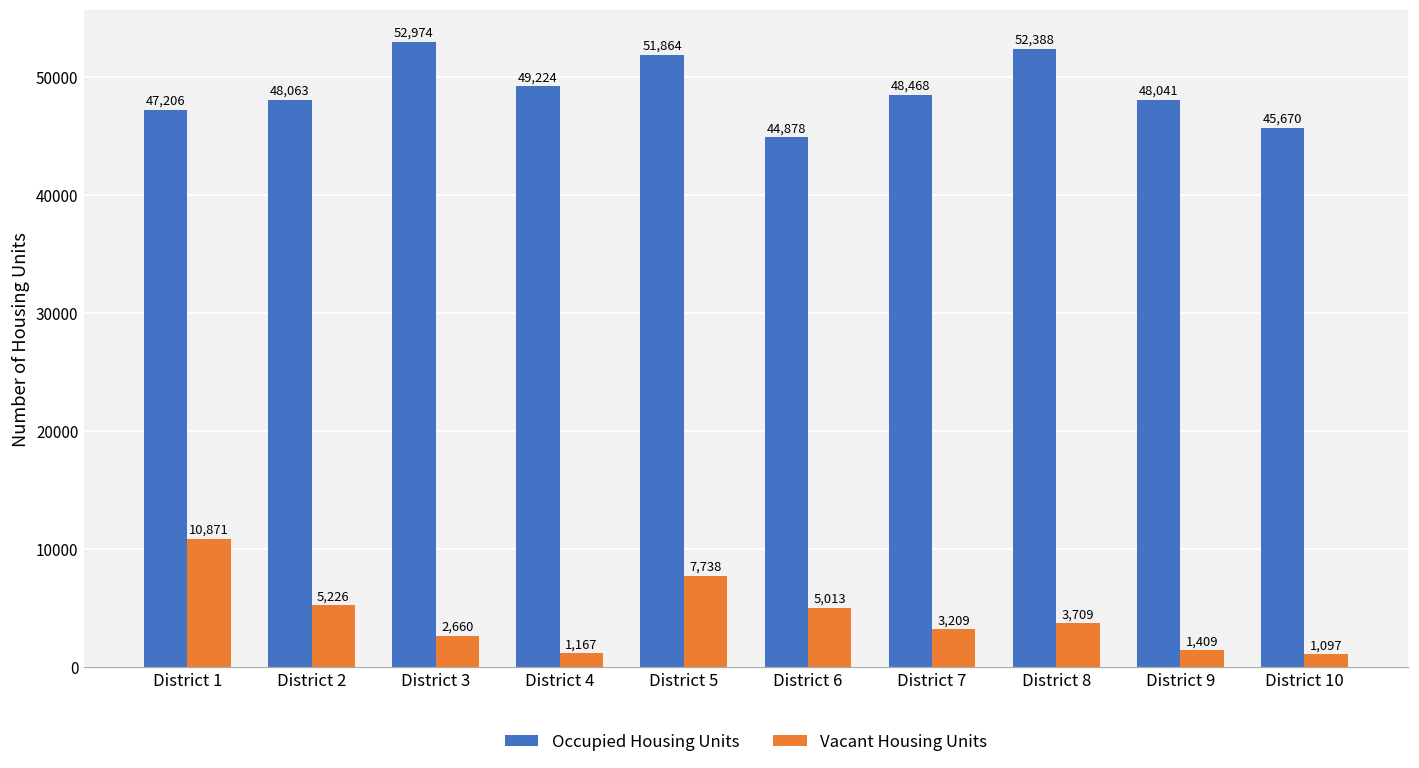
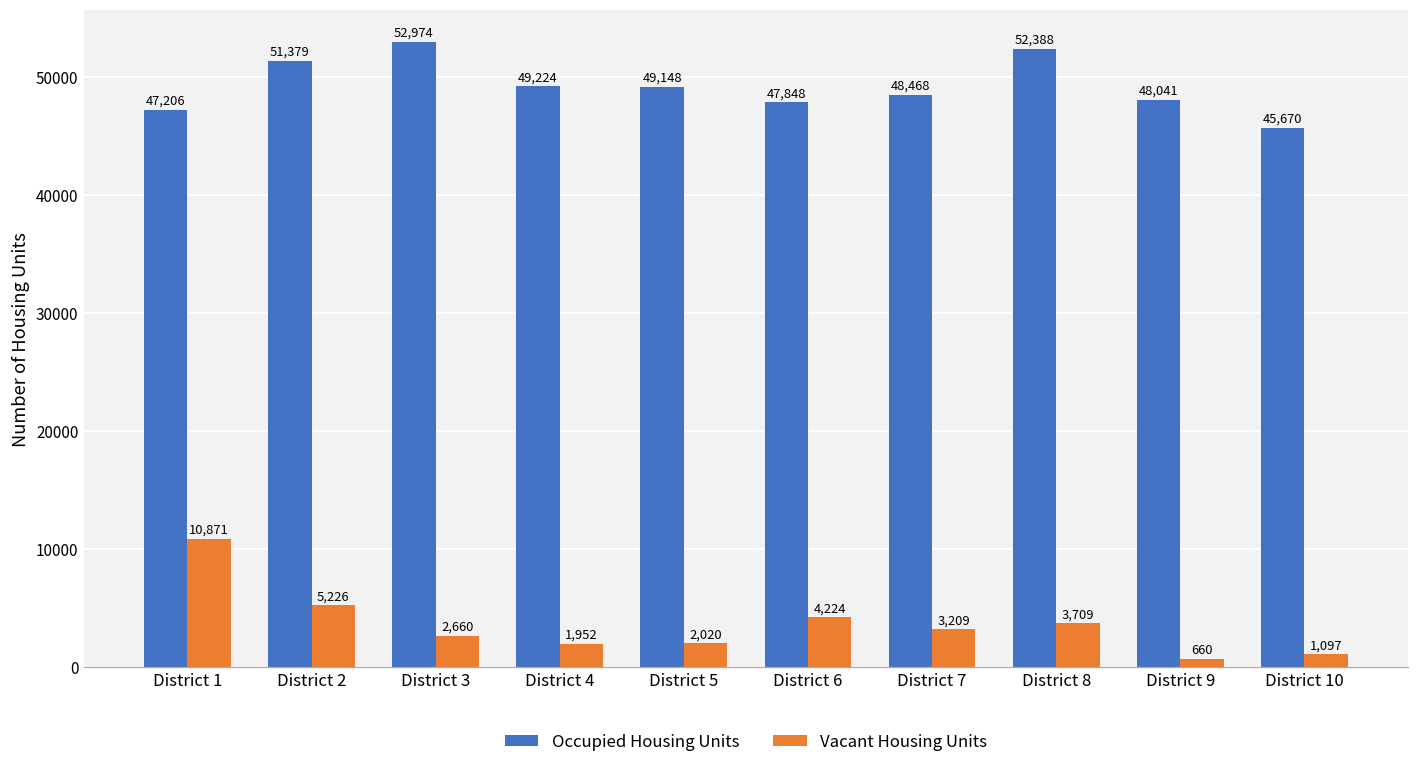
Occupied Housing Units, District 2: 48,063 -> 51,379
Vacant Housing Units, District 4: 1,167 -> 1,952
Occupied Housing Units, District 5: 51,864 -> 49,148
Vacant Housing Units, District 5: 7,738 -> 2,020
Occupied Housing Units, District 6: 44,878 -> 47,848
Vacant Housing Units, District 6: 5,013 -> 4,224
Vacant Housing Units, District 9: 1,409 -> 660
